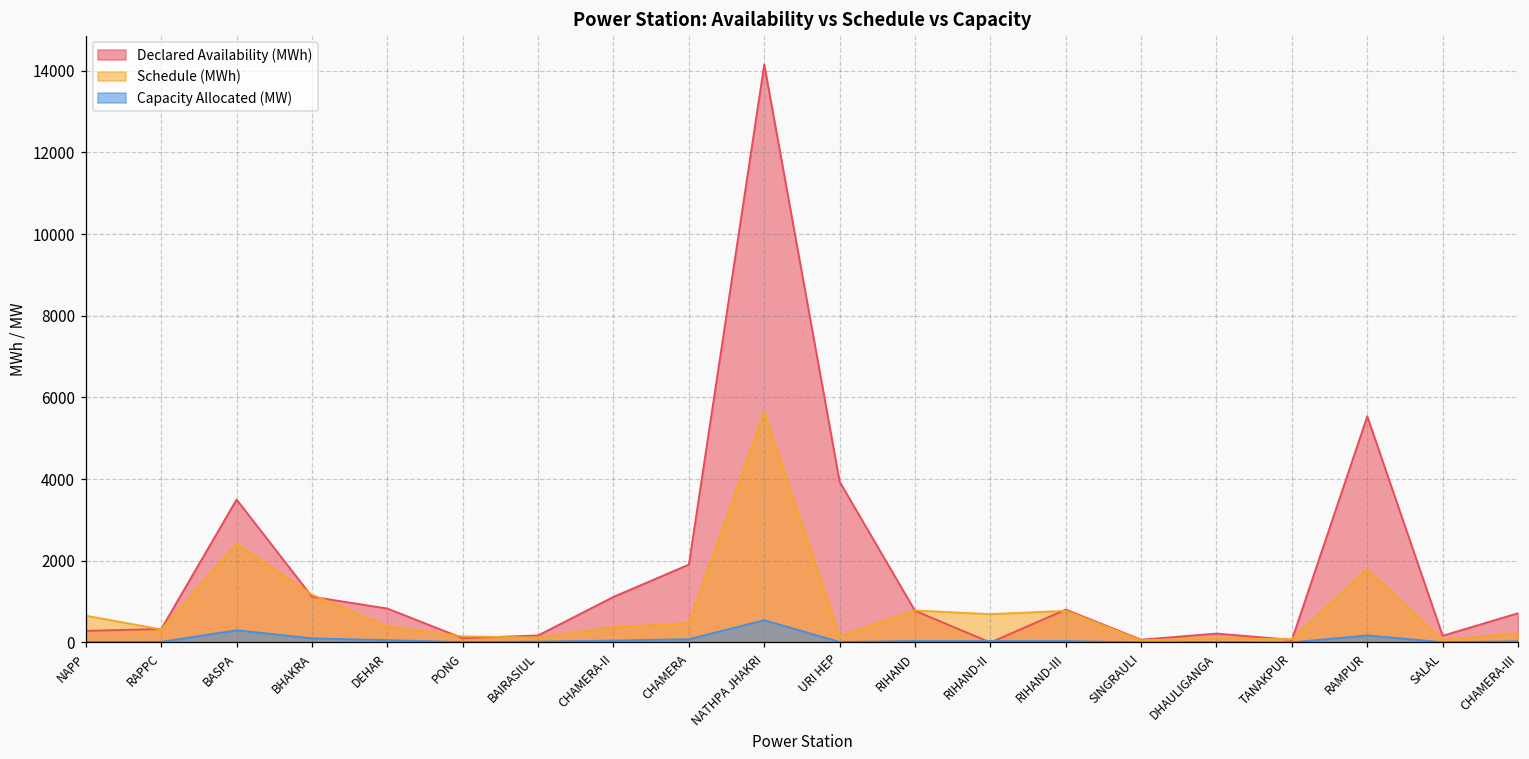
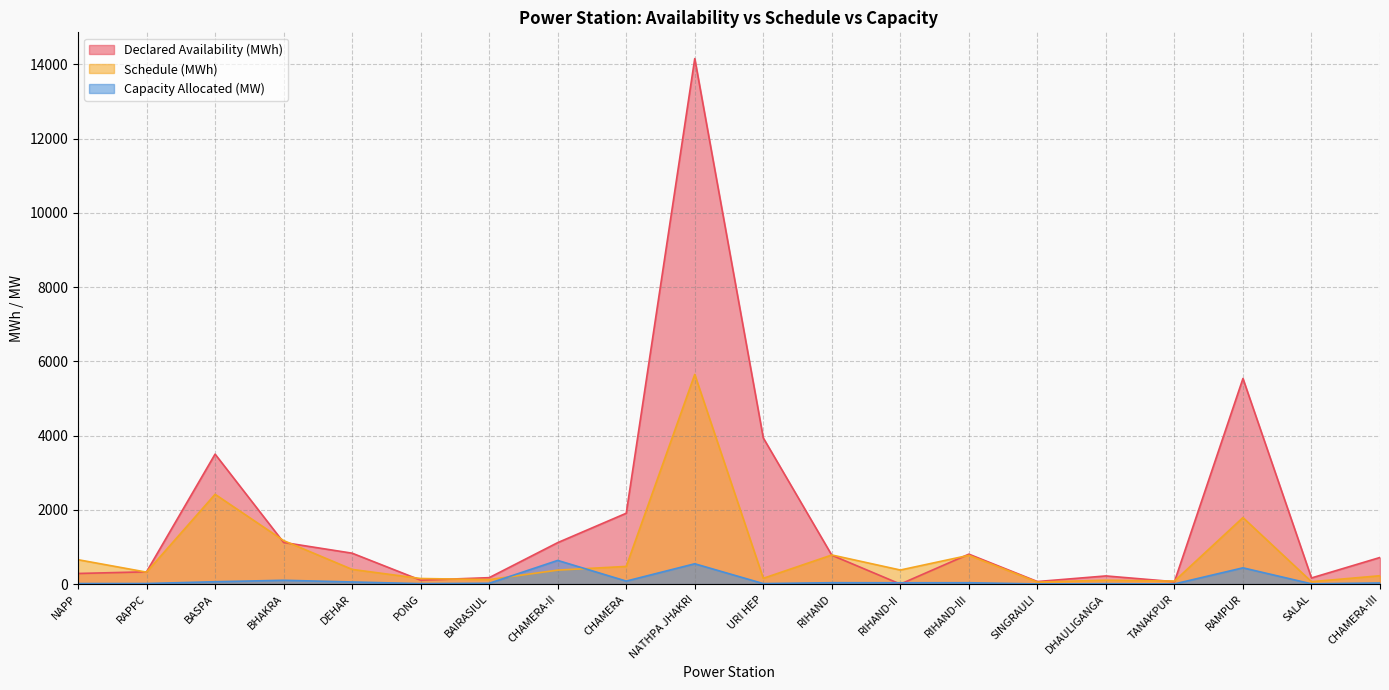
Capacity Allocated (MW), BASPA: 300 -> 100
Capacity Allocated (MW), CHAMERA-II: 0 -> 600
Schedule (MWh), RIHAND-II: 700 -> 400
Capacity Allocated (MW), RAMPUR: 200 -> 400
